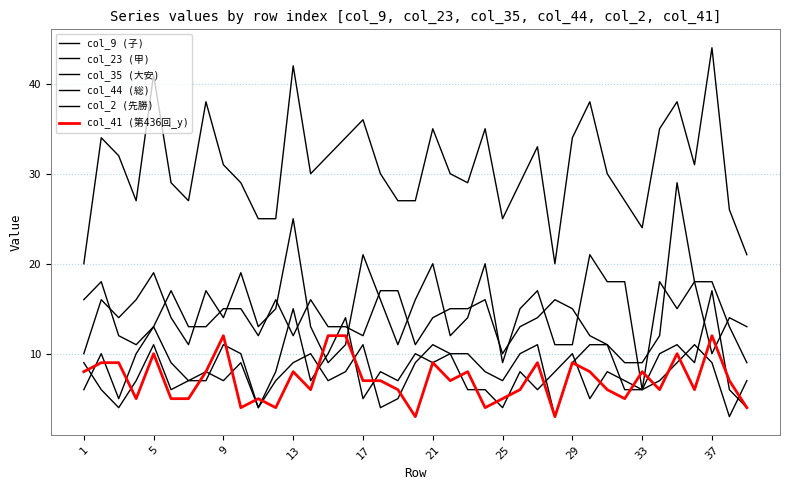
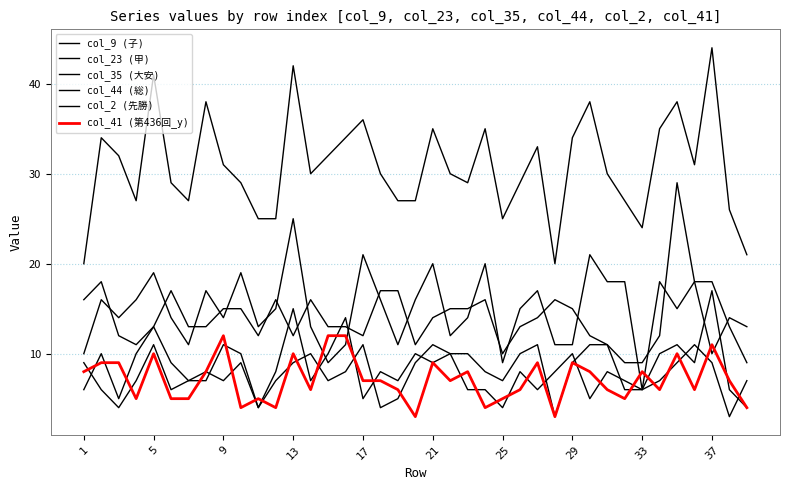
col_41 (第436回_y), 13: 8 -> 10
col_41 (第436回_y), 37: 12 -> 11
